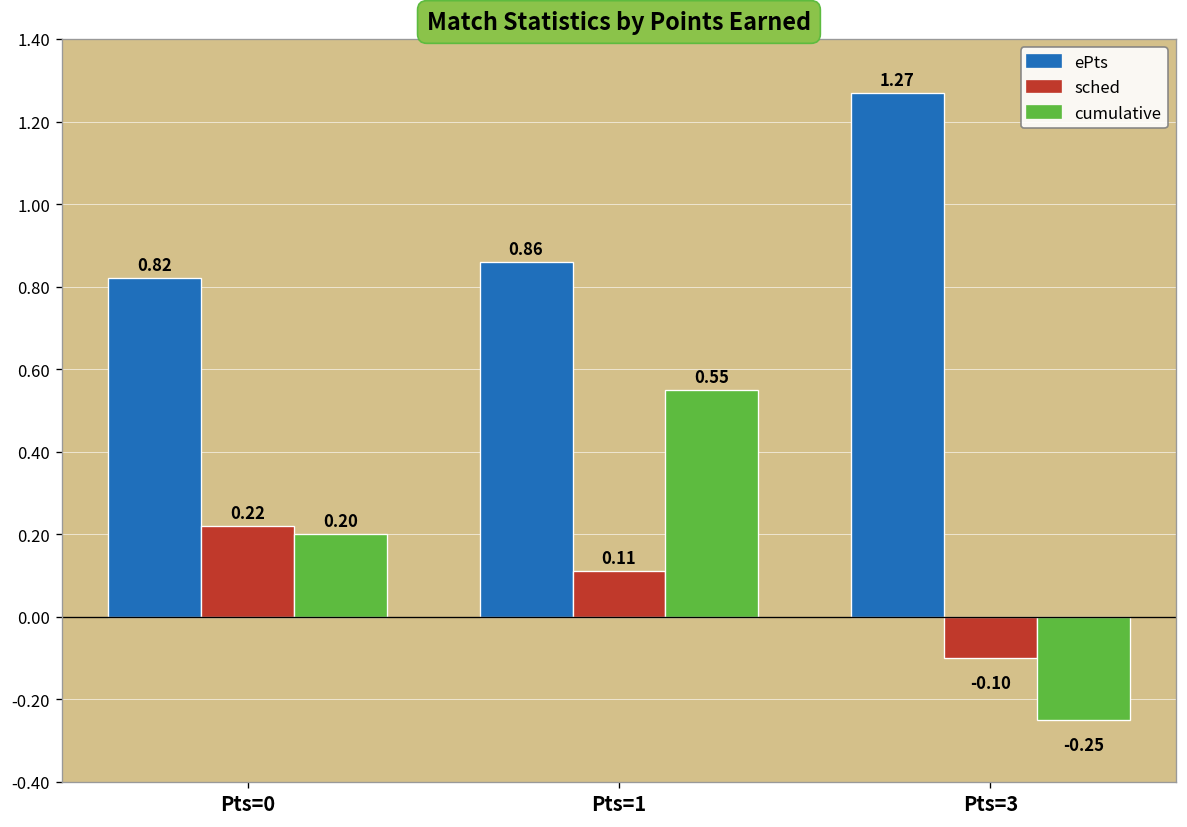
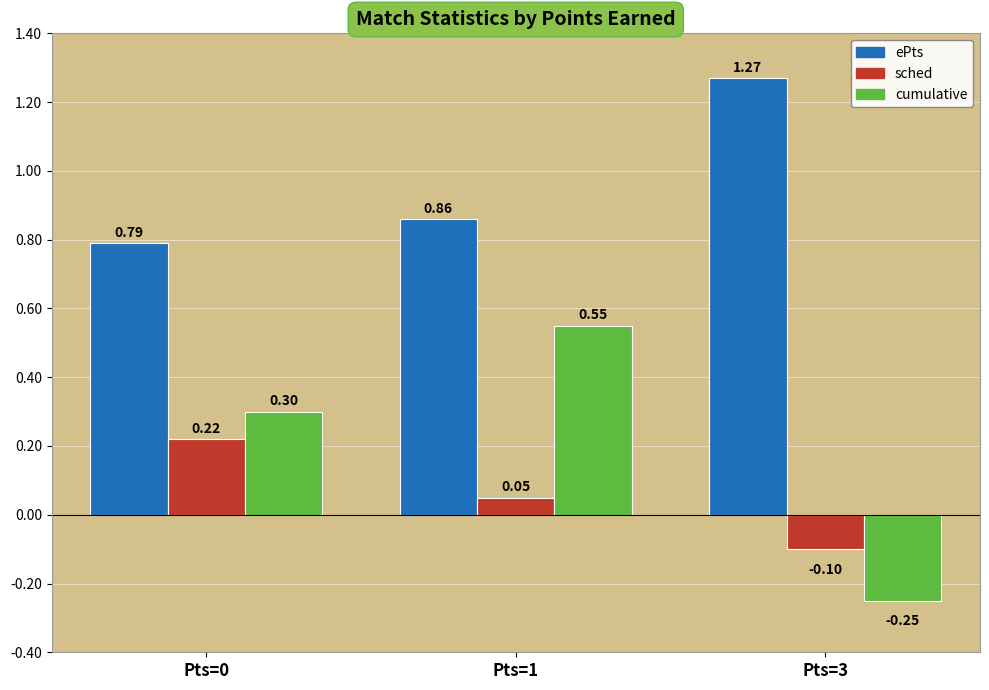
ePts, Pts=0: 0.82 -> 0.79
cumulative, Pts=0: 0.20 -> 0.30
sched, Pts=1: 0.11 -> 0.05
